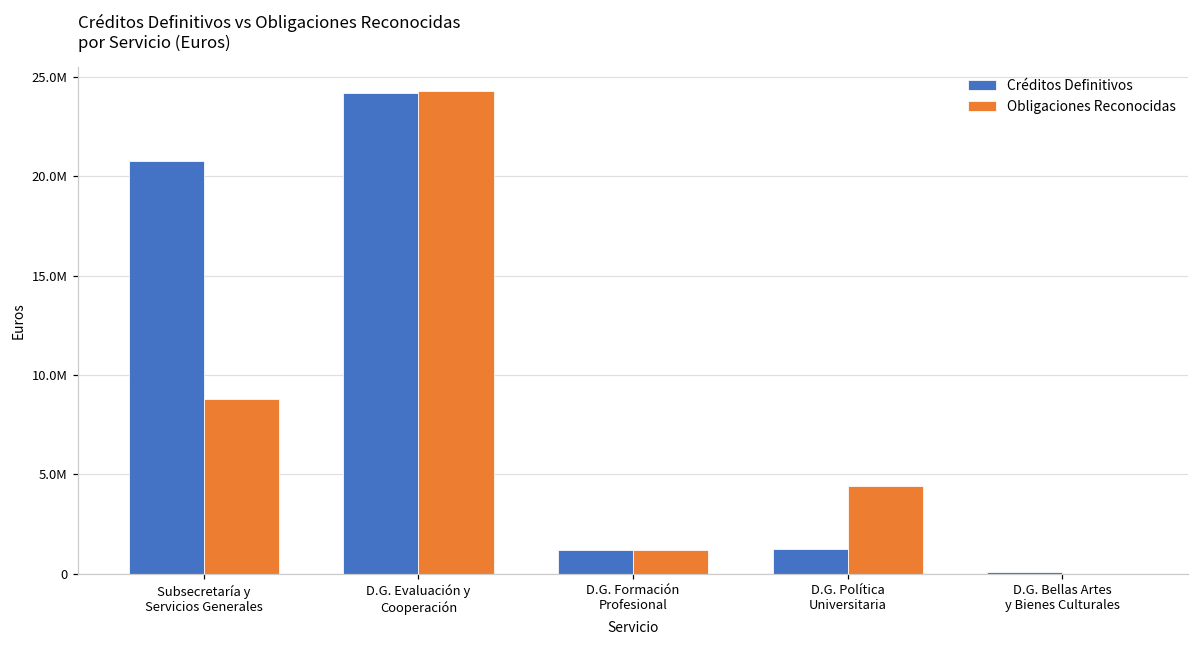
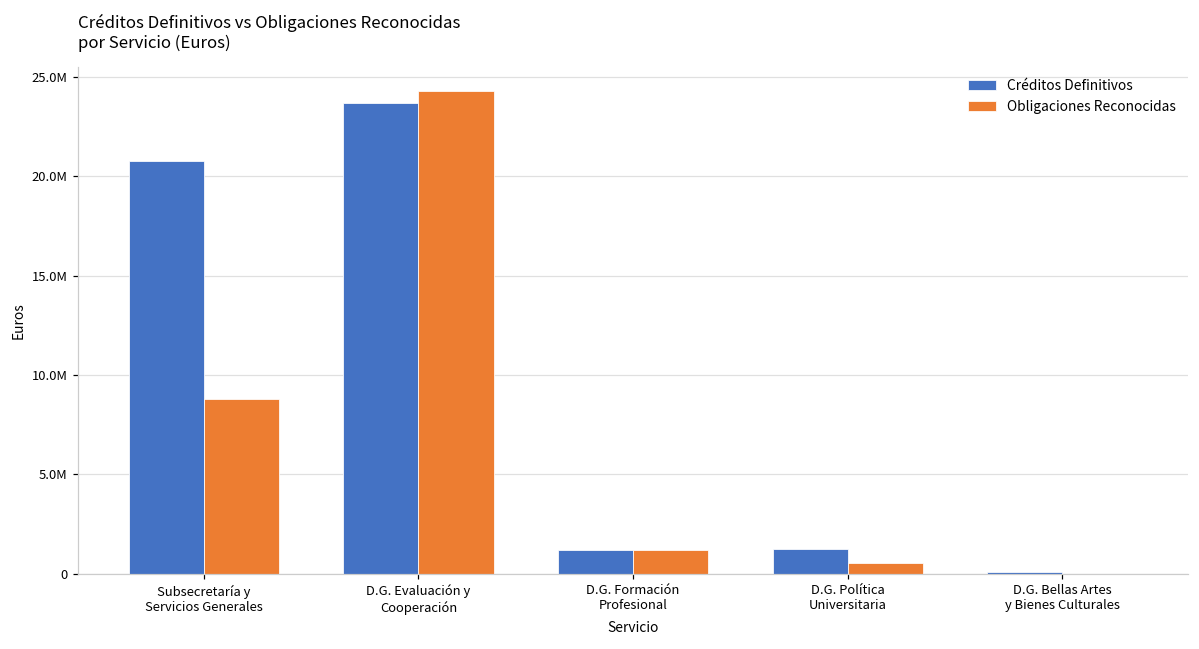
Créditos Definitivos, D.G. Evaluación y Cooperación: 24200000 -> 23700000
Obligaciones Reconocidas, D.G. Política Universitaria: 4400000 -> 600000
